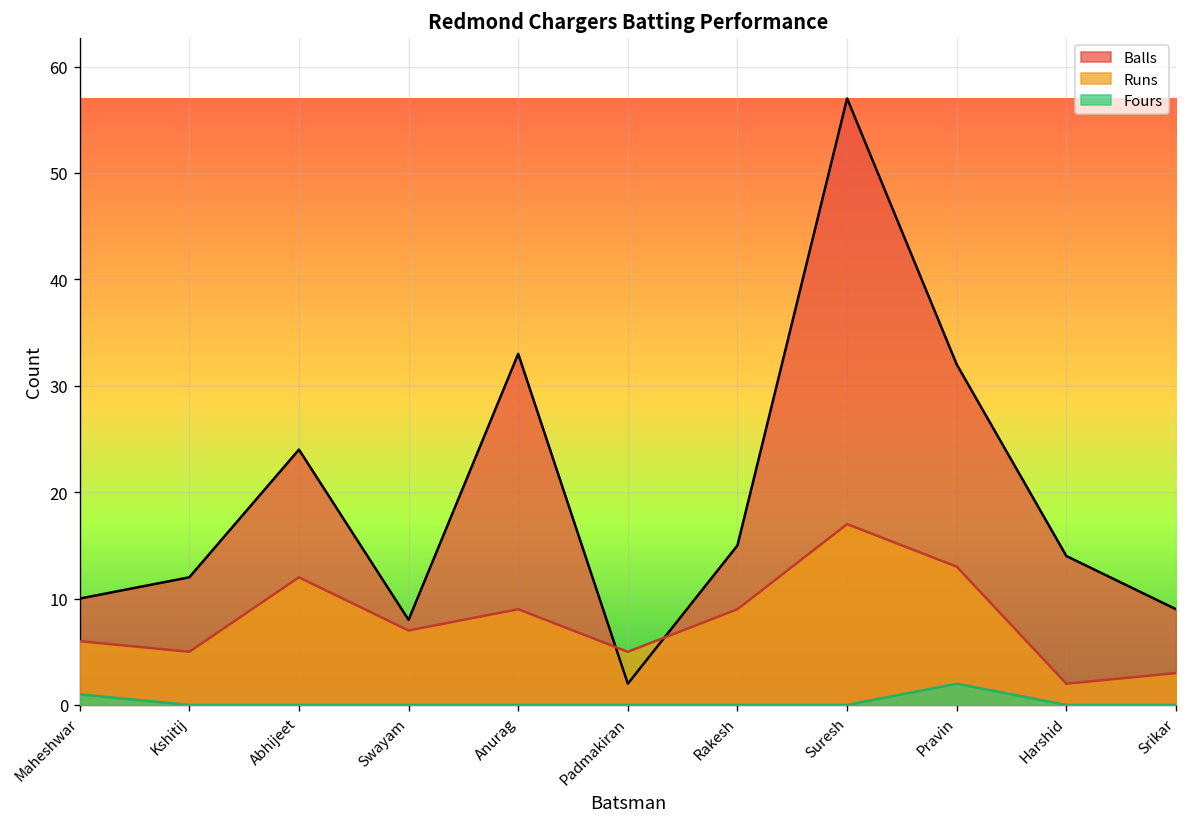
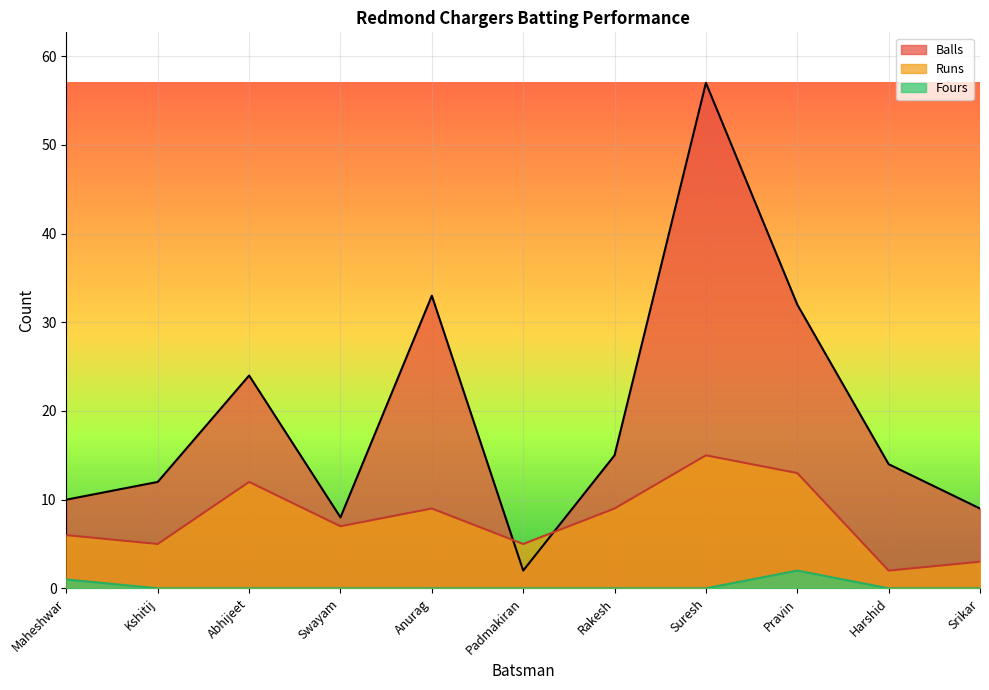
Runs, Suresh: 17 -> 15
